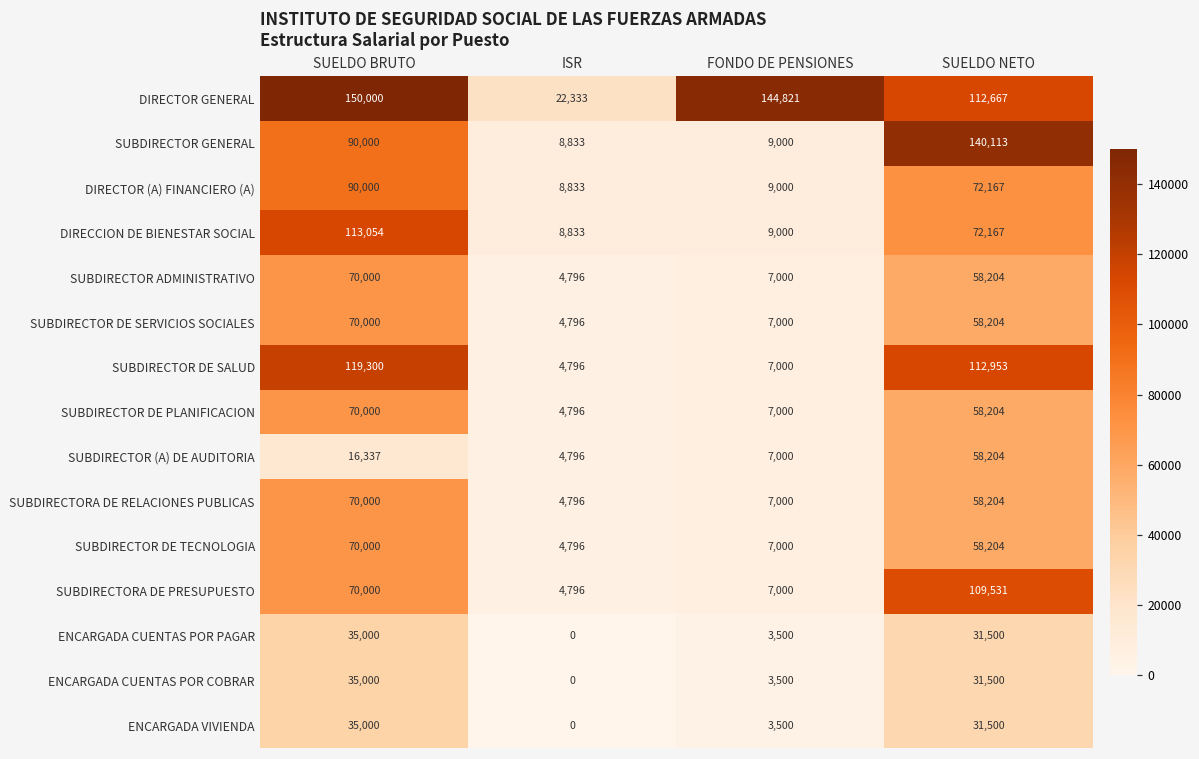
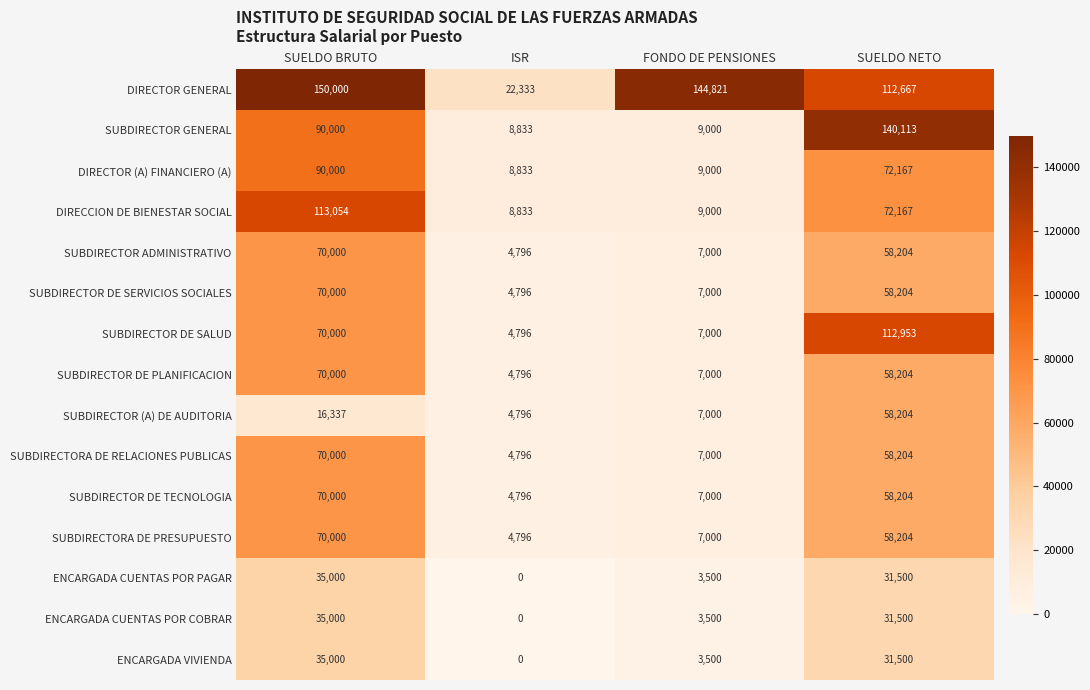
SUBDIRECTOR DE SALUD, SUELDO BRUTO: 119,300 -> 70,000
SUBDIRECTORA DE PRESUPUESTO, SUELDO NETO: 109,531 -> 58,204
